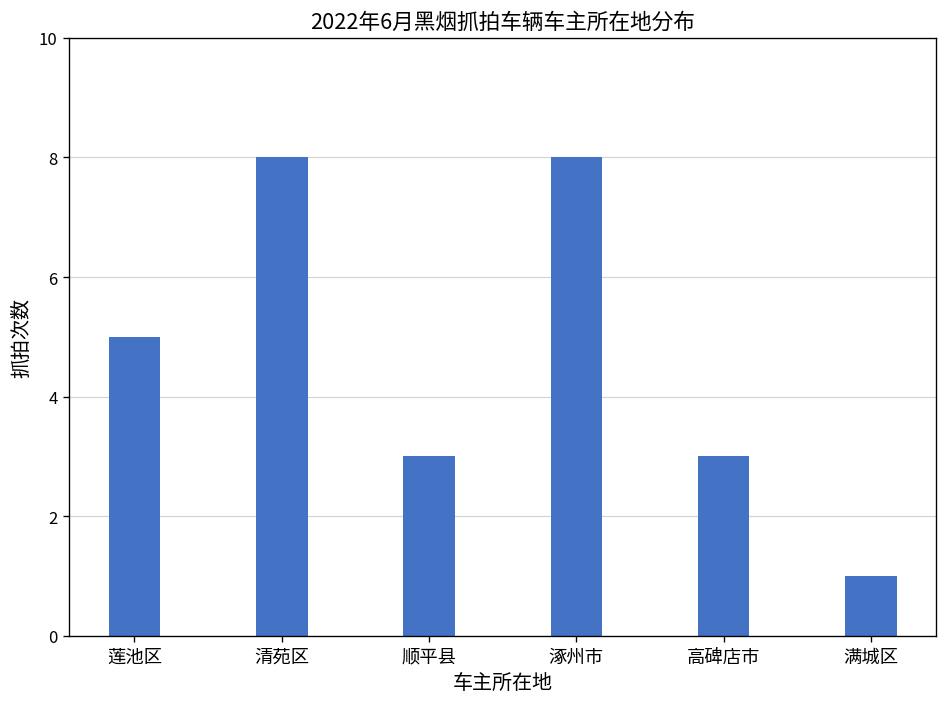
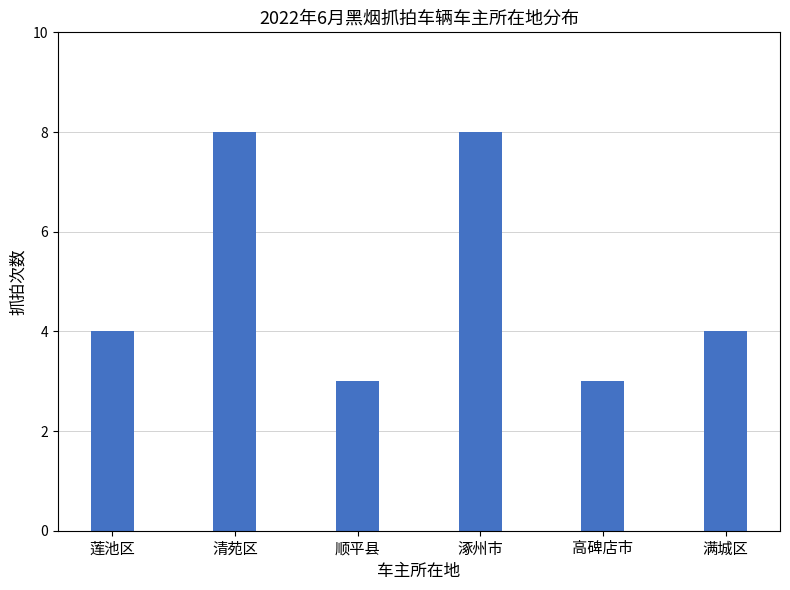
莲池区: 5 -> 4
满城区: 1 -> 4
